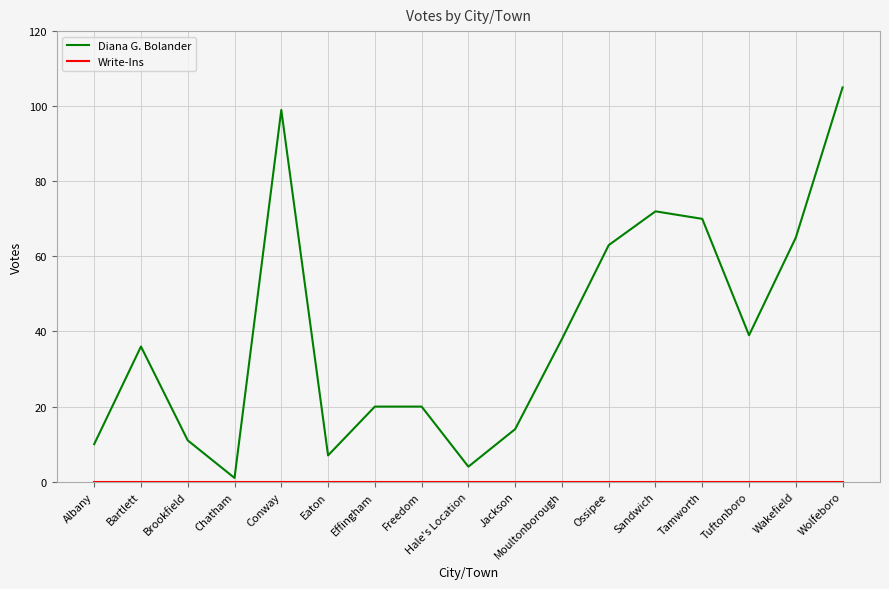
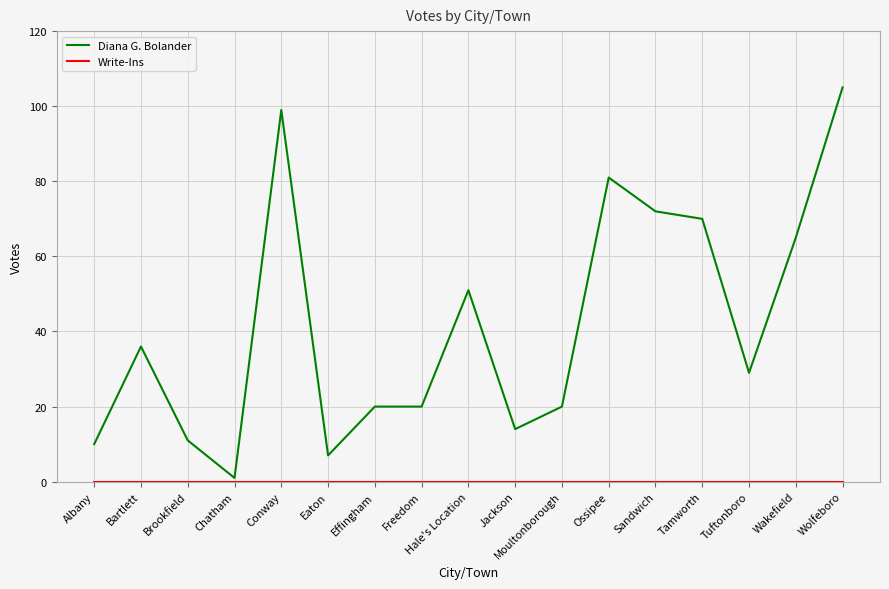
Diana G. Bolander, Hale's Location: 4 -> 51
Diana G. Bolander, Moultonborough: 38 -> 20
Diana G. Bolander, Ossipee: 63 -> 81
Diana G. Bolander, Tuftonboro: 39 -> 29
